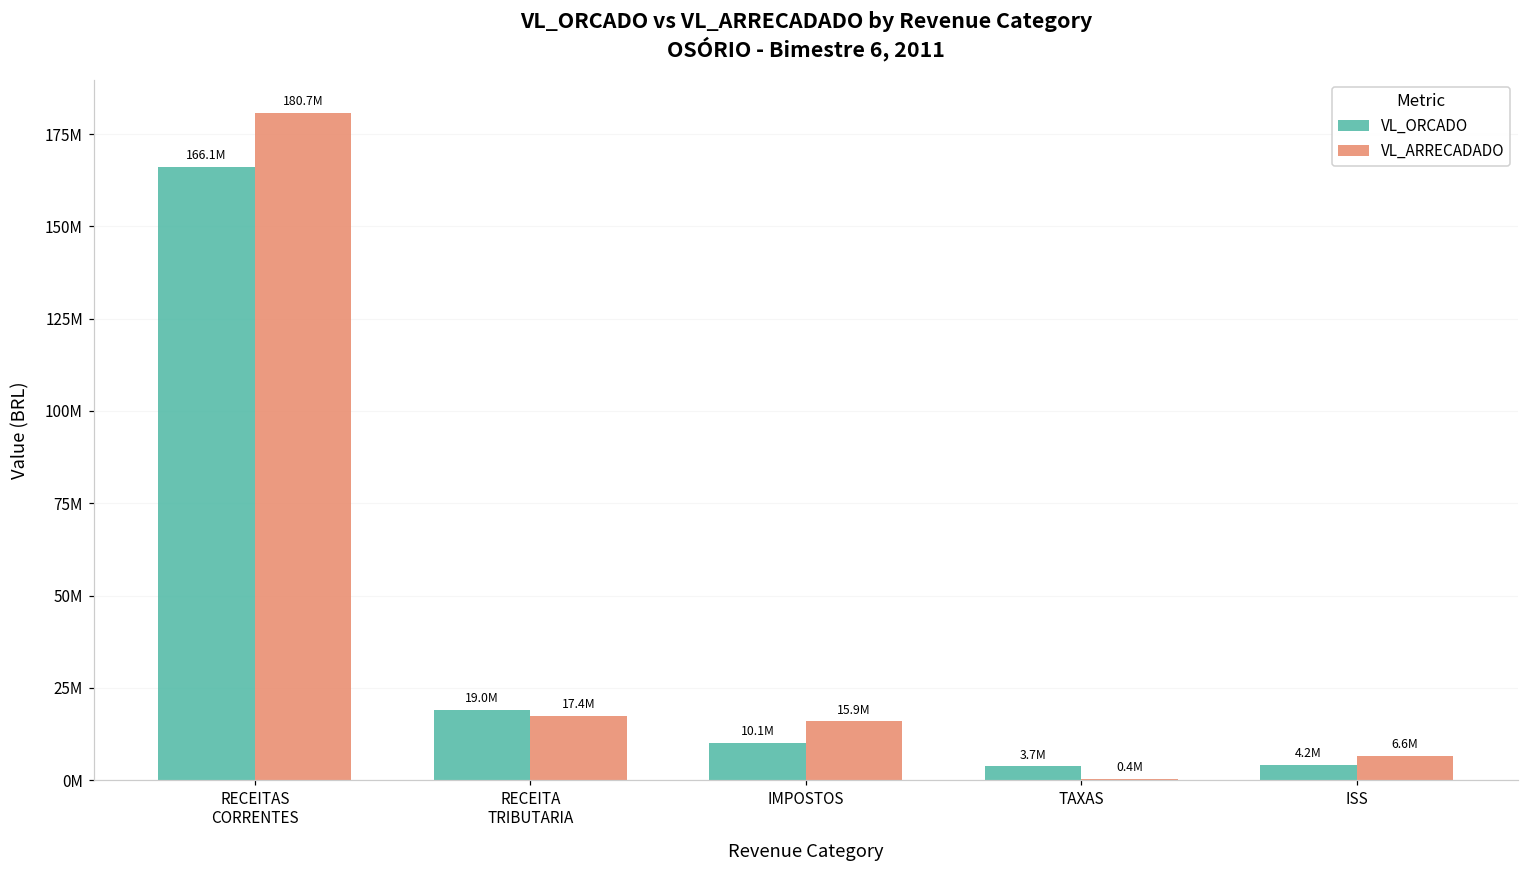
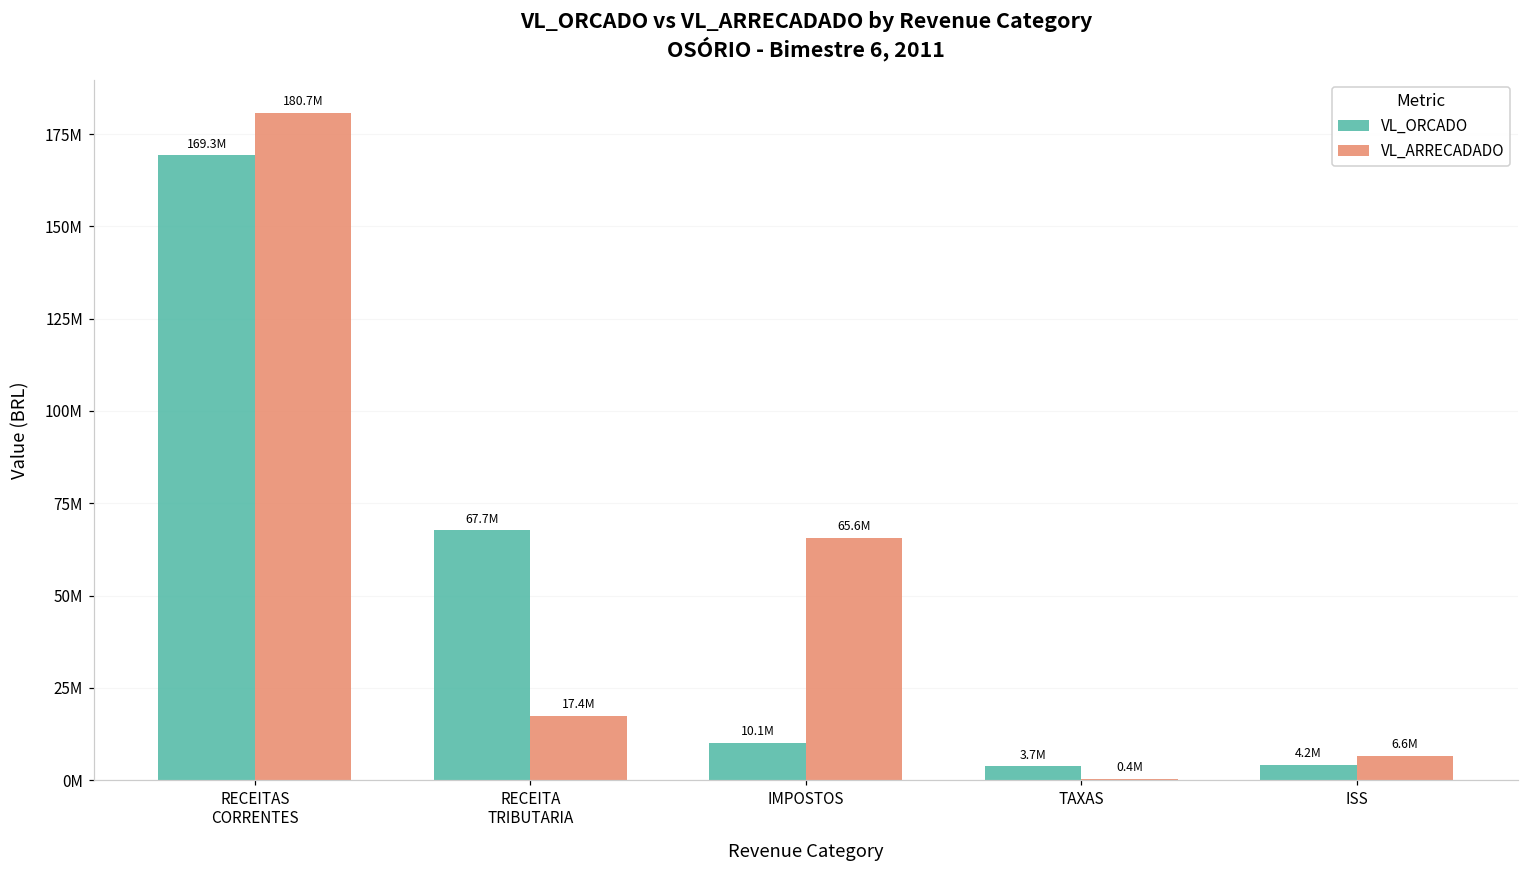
VL_ORCADO, RECEITAS CORRENTES: 166.1M -> 169.3M
VL_ORCADO, RECEITA TRIBUTARIA: 19.0M -> 67.7M
VL_ARRECADADO, IMPOSTOS: 15.9M -> 65.6M
